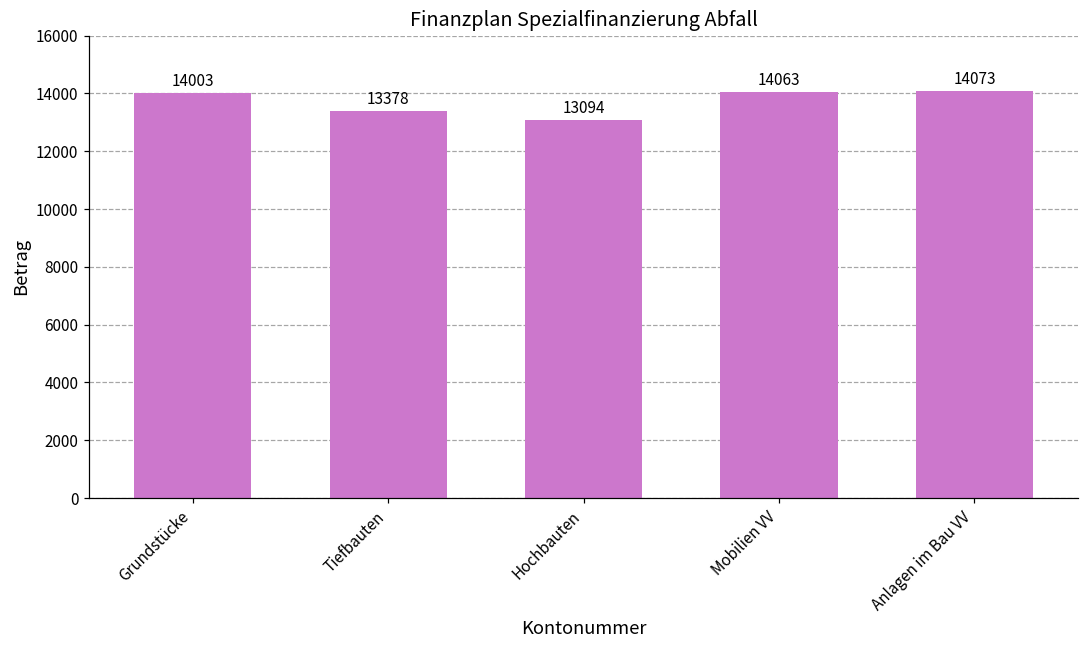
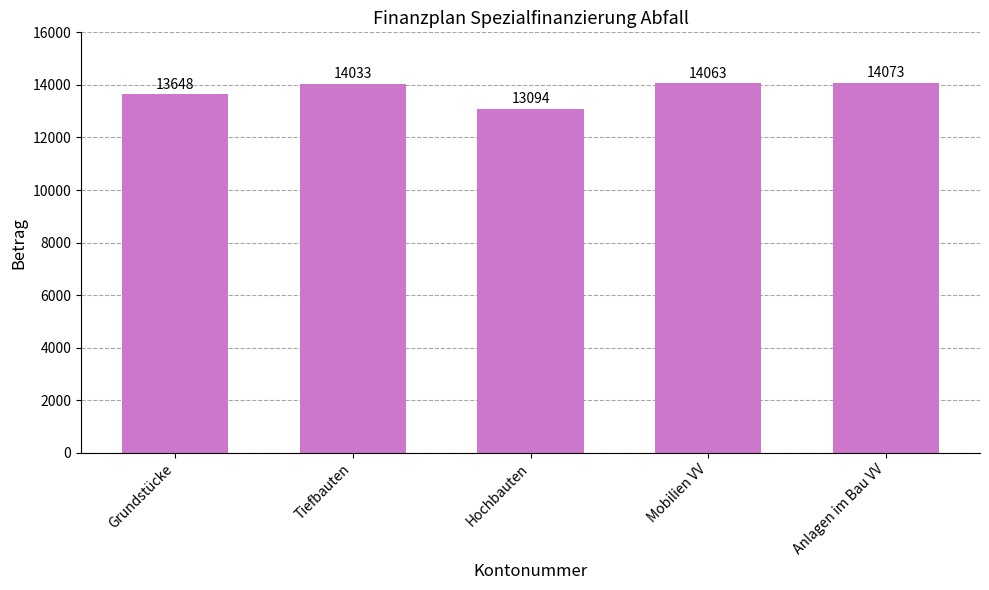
Grundstücke: 14003 -> 13648
Tiefbauten: 13378 -> 14033
